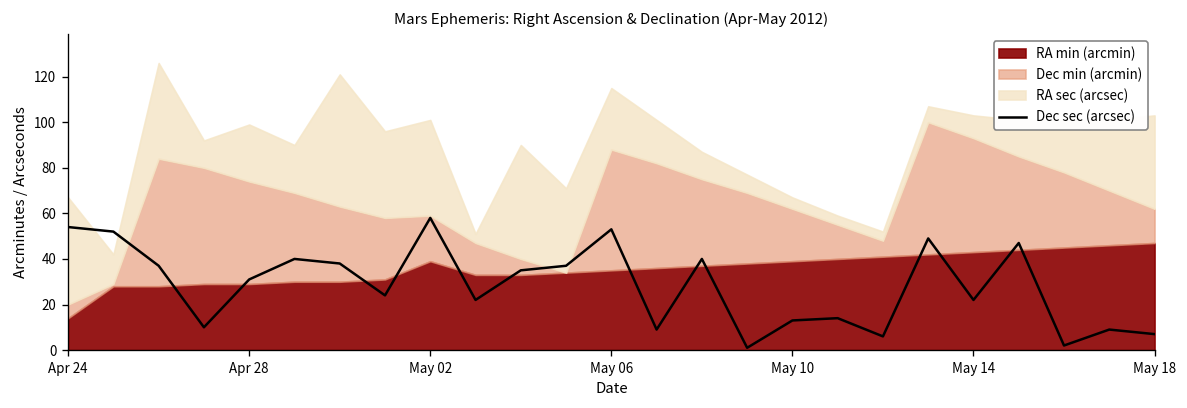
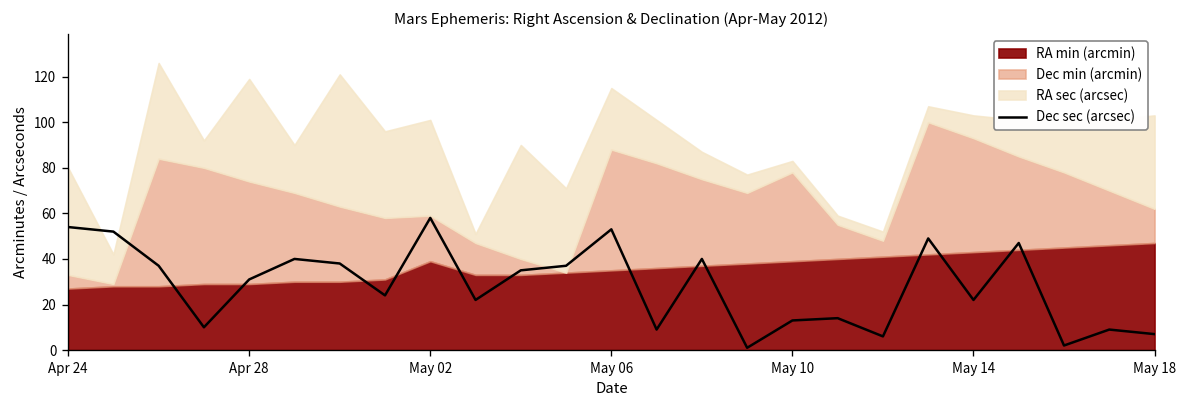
RA min (arcmin), Apr 24: 14 -> 27
RA sec (arcsec), Apr 28: 25 -> 45
Dec min (arcmin), May 10: 23 -> 39
